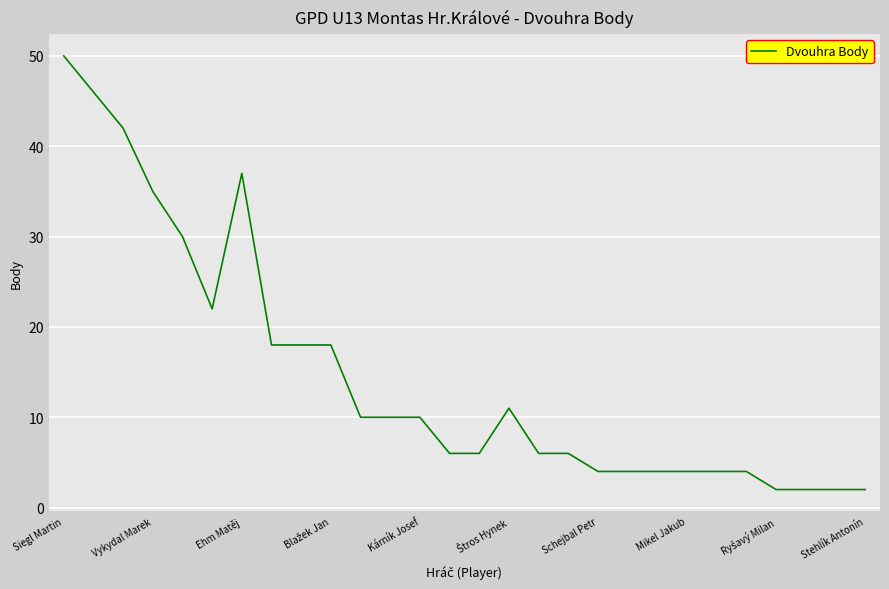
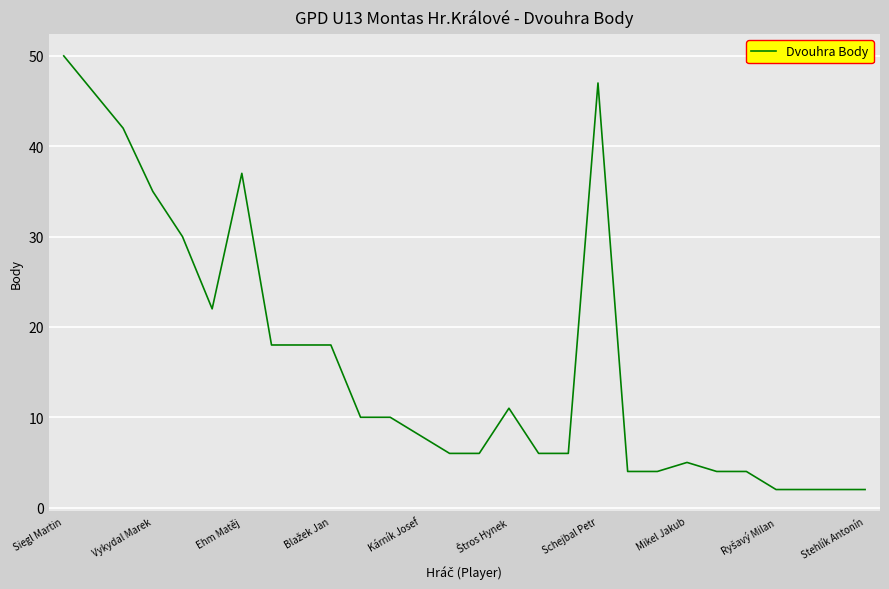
Kárník Josef: 10 -> 8
Schejbal Petr: 4 -> 47
Mikel Jakub: 4 -> 5
